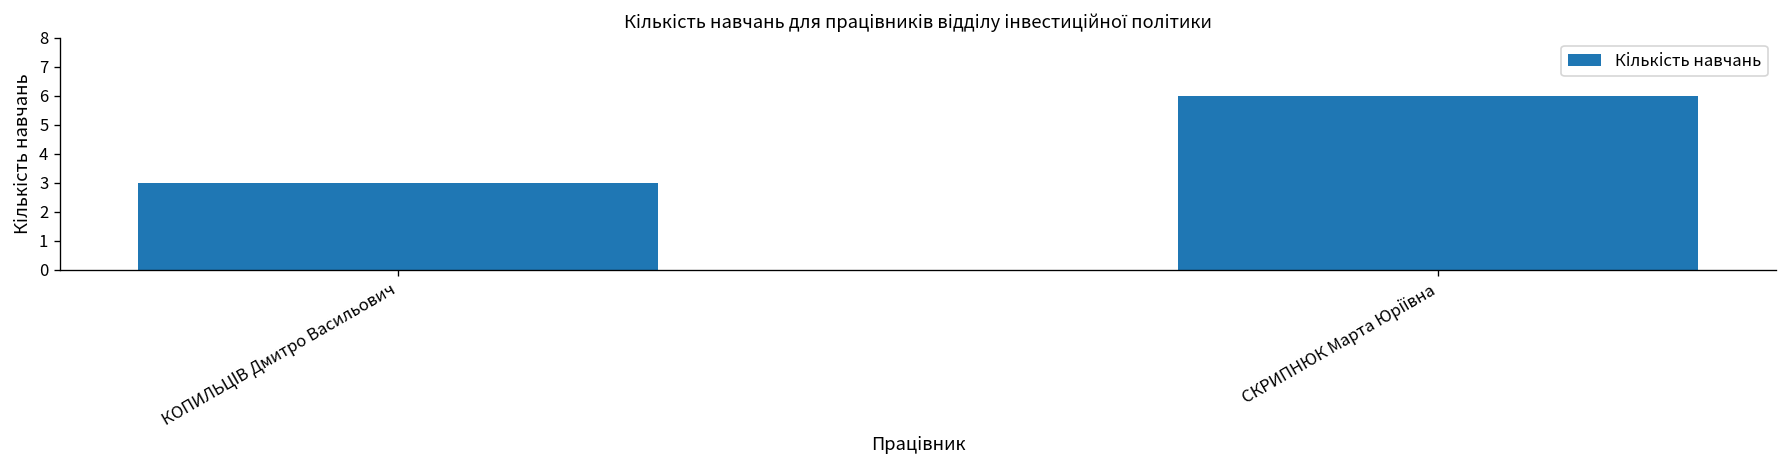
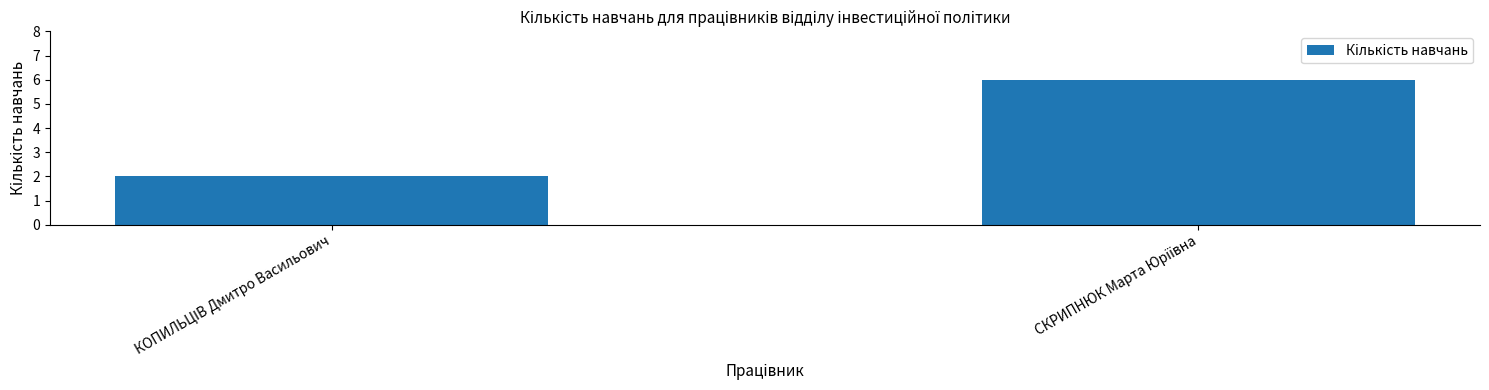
КОПИЛЬЦІВ Дмитро Васильович: 3 -> 2
